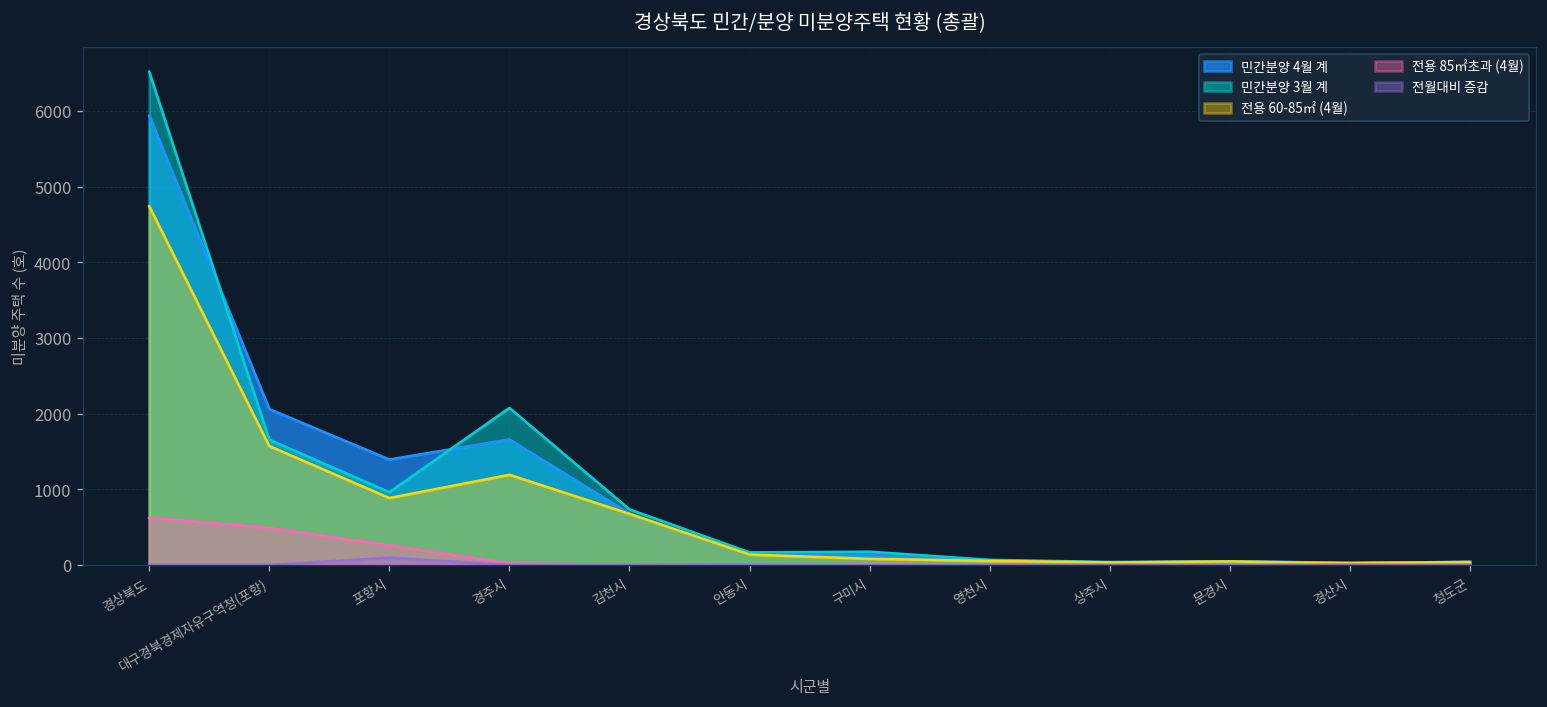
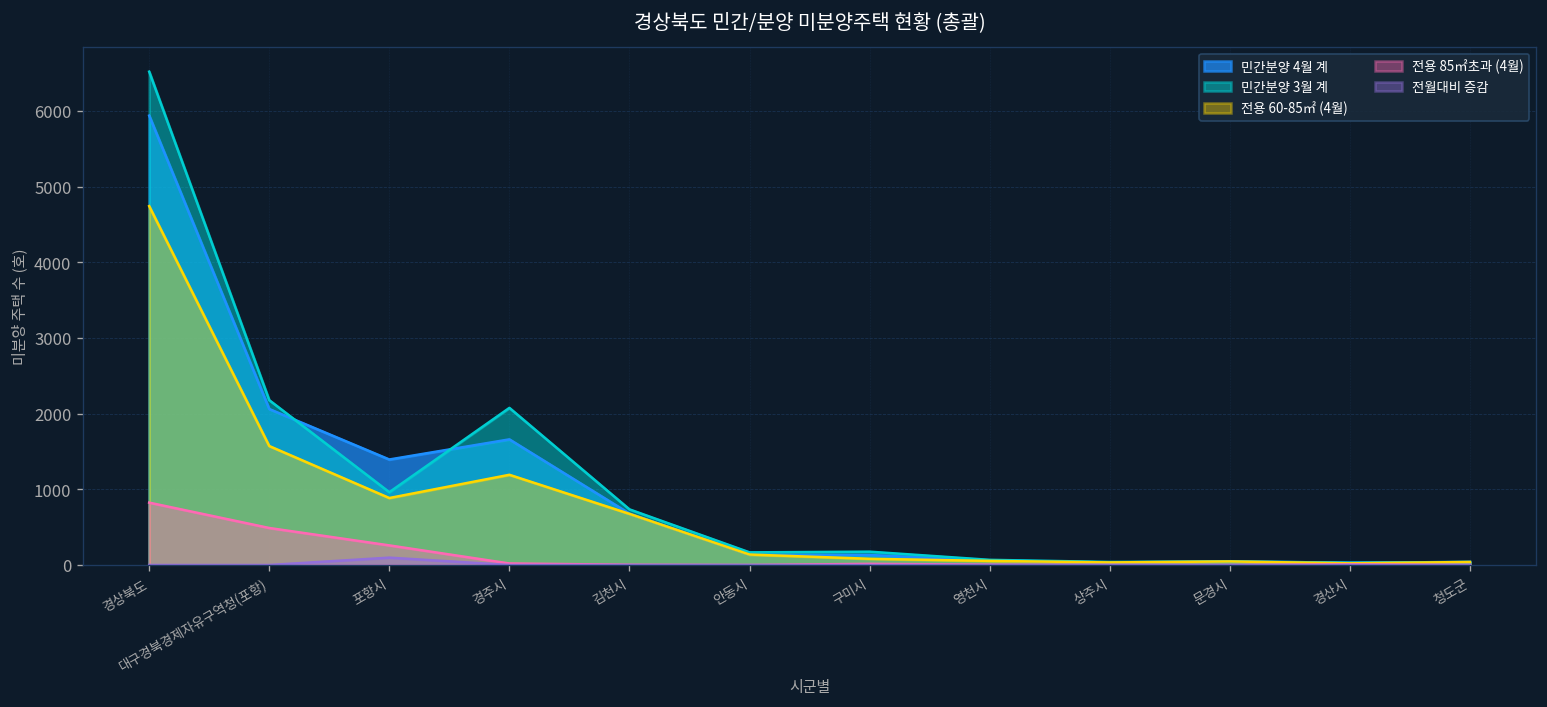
전용 85㎡초과 (4월), 경상북도: 600 -> 800
민간분양 3월 계, 대구경북경제자유구역청(포항): 1700 -> 2200
